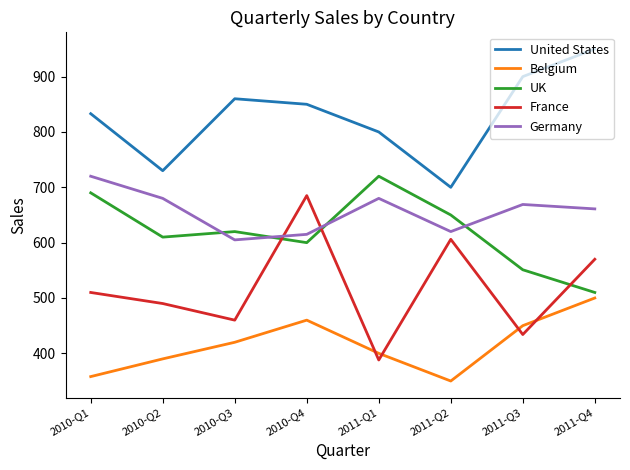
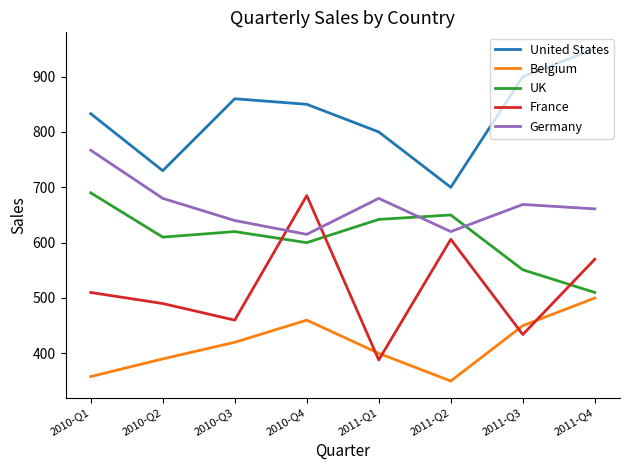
Germany, 2010-Q1: 720 -> 770
Germany, 2010-Q3: 610 -> 640
UK, 2011-Q1: 720 -> 640
